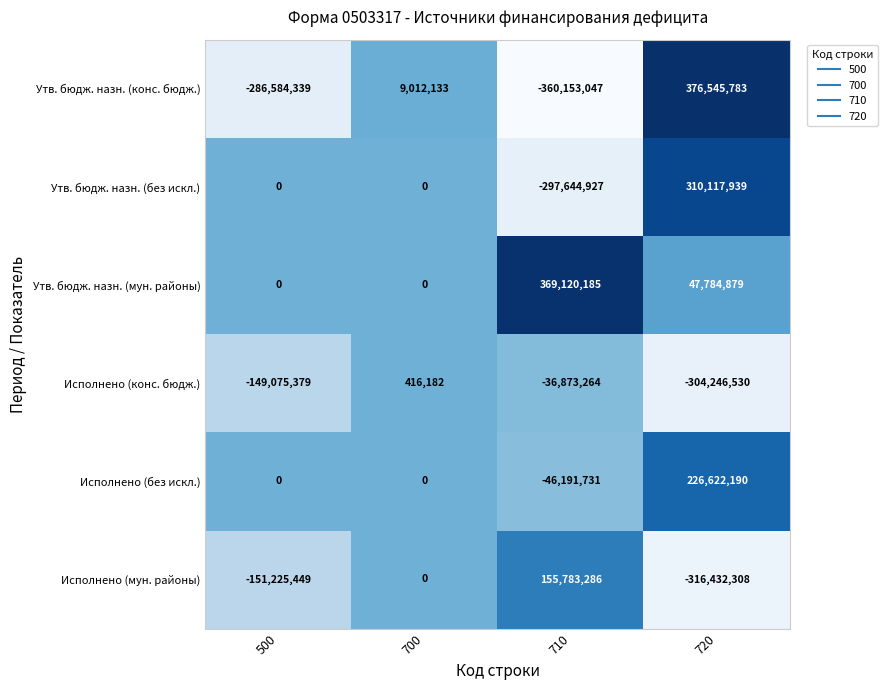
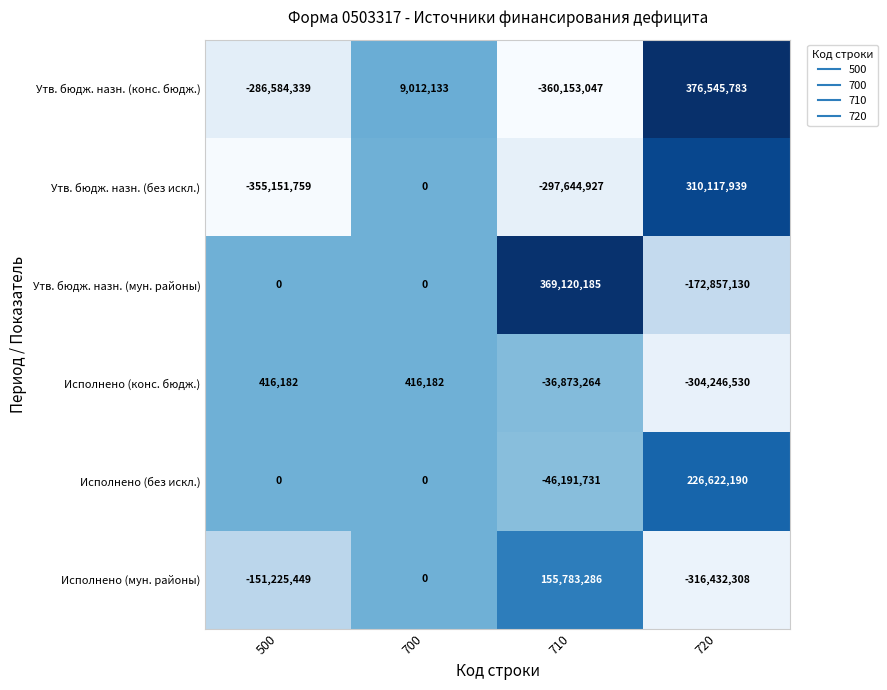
Утв. бюдж. назн. (без искл.), 500: 0 -> -355,151,759
Утв. бюдж. назн. (мун. районы), 720: 47,784,879 -> -172,857,130
Исполнено (конс. бюдж.), 500: -149,075,379 -> 416,182
